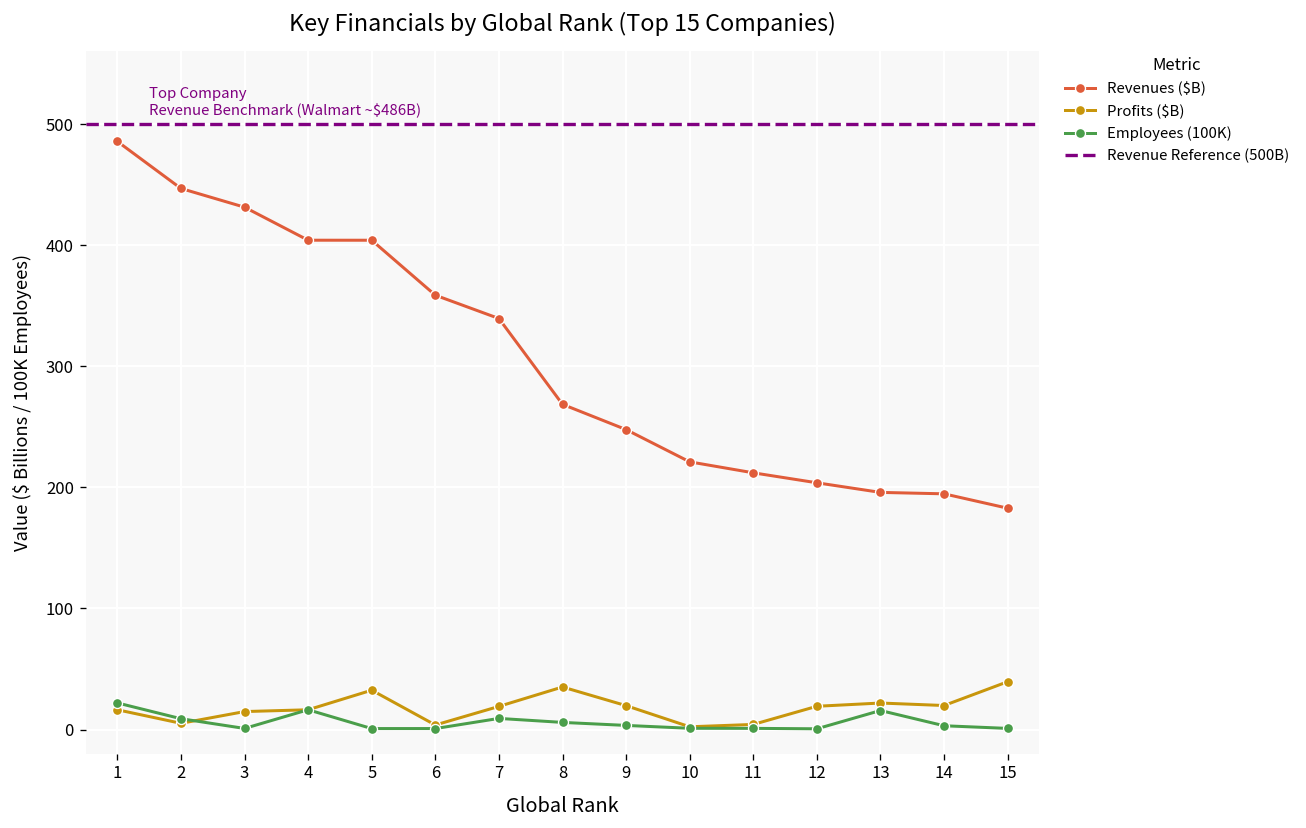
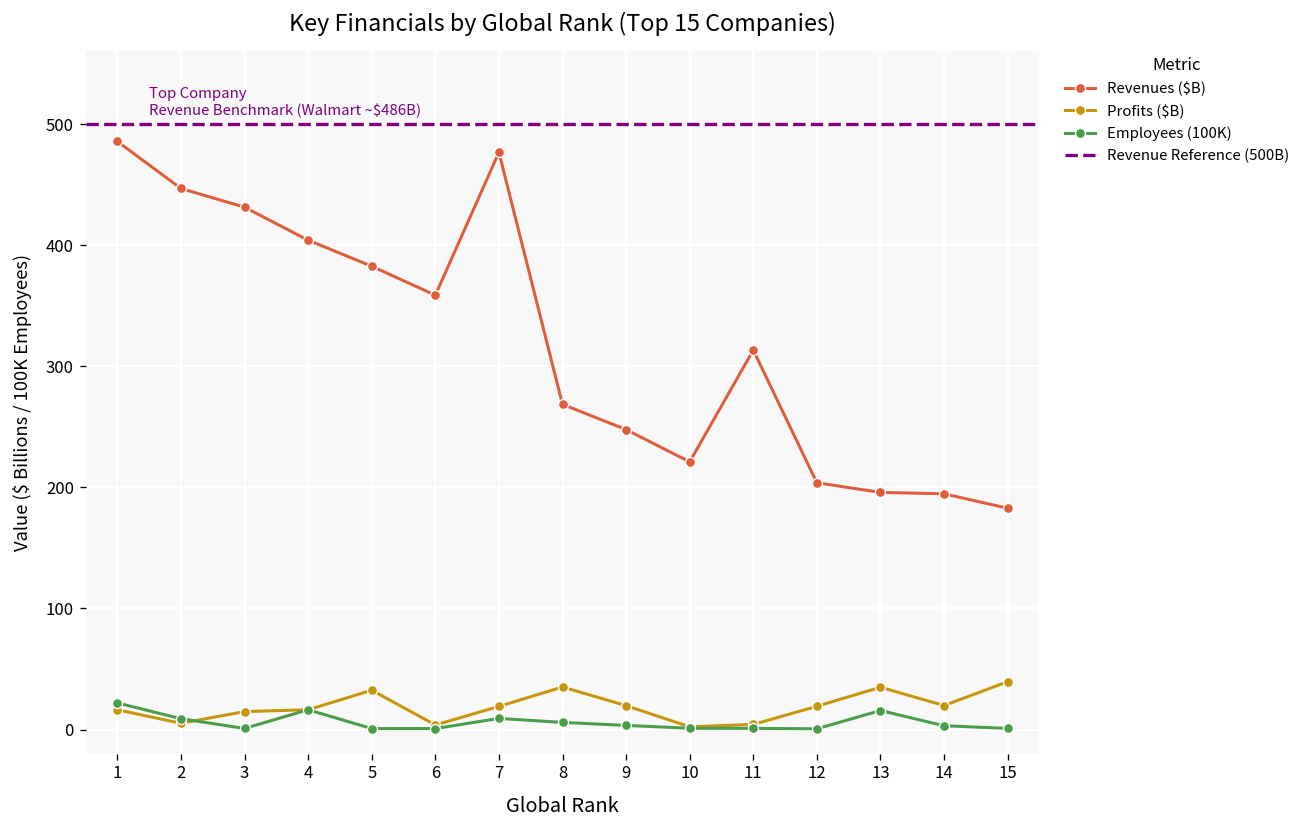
Revenues ($B), 5: 404 -> 383
Revenues ($B), 7: 339 -> 477
Revenues ($B), 11: 212 -> 313
Profits ($B), 13: 22 -> 35
